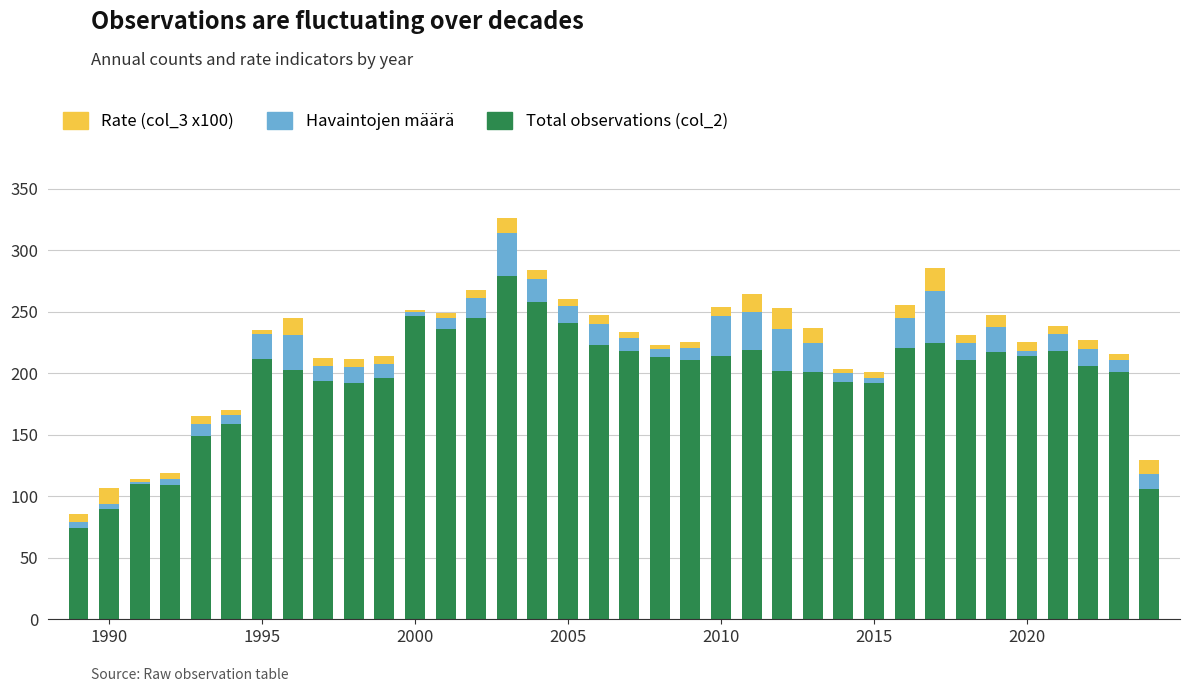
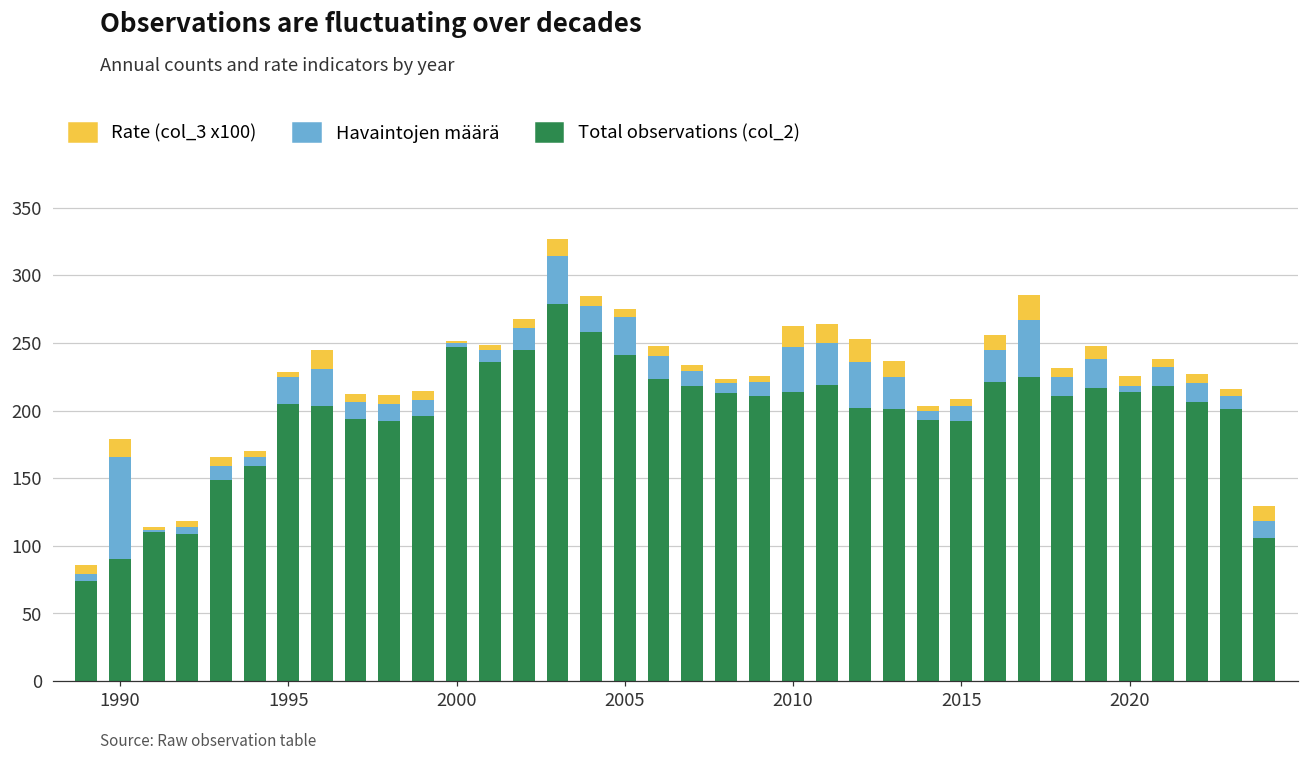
Havaintojen määrä, 1990: 4 -> 76
Total observations (col_2), 1995: 212 -> 205
Havaintojen määrä, 2005: 14 -> 28
Rate (col_3 x100), 2010: 7 -> 15
Havaintojen määrä, 2015: 4 -> 11
